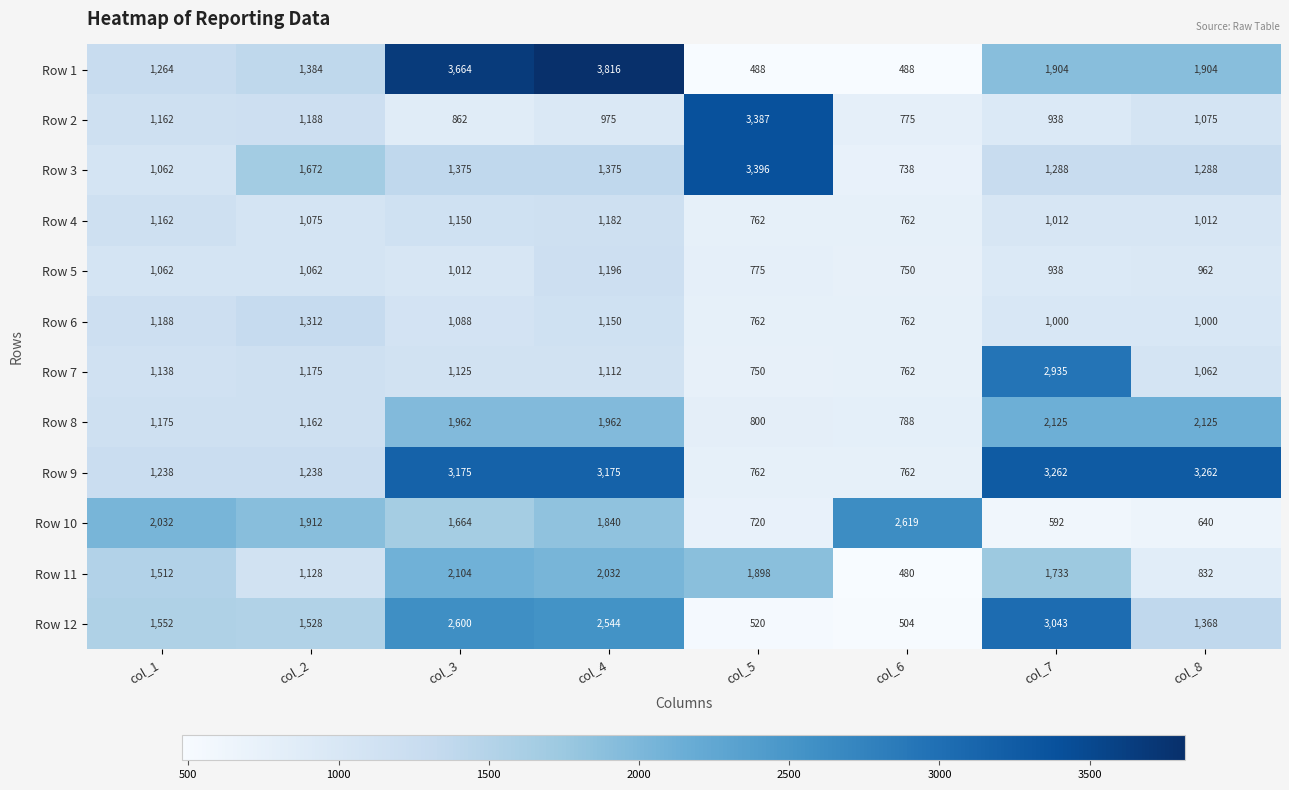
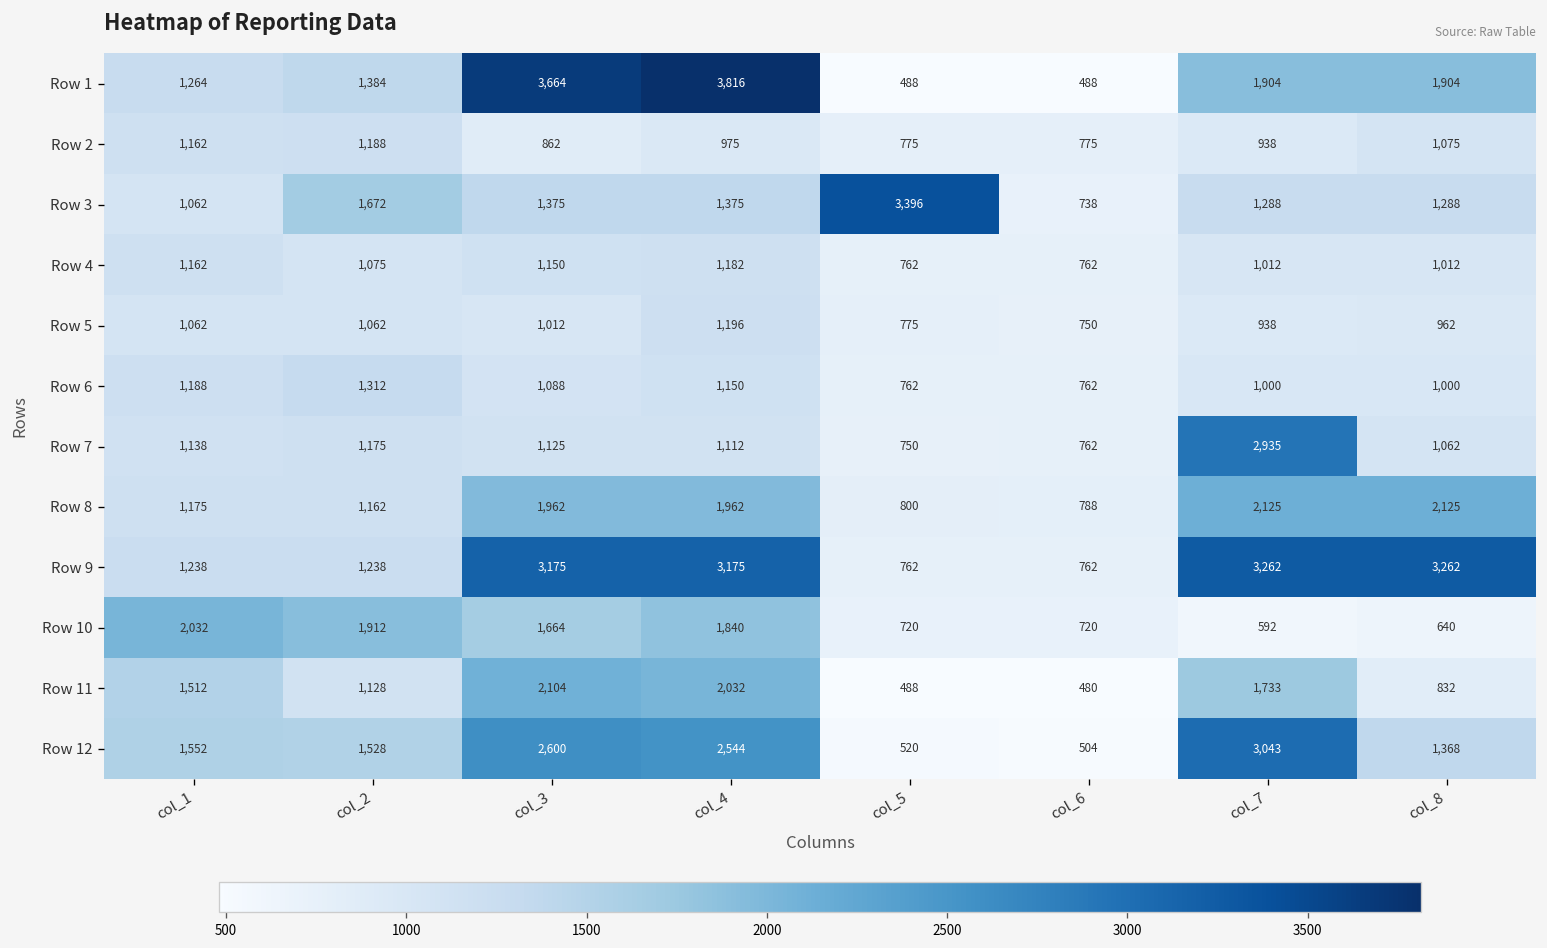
Row 2, col_5: 3,387 -> 775
Row 10, col_6: 2,619 -> 720
Row 11, col_5: 1,898 -> 488
